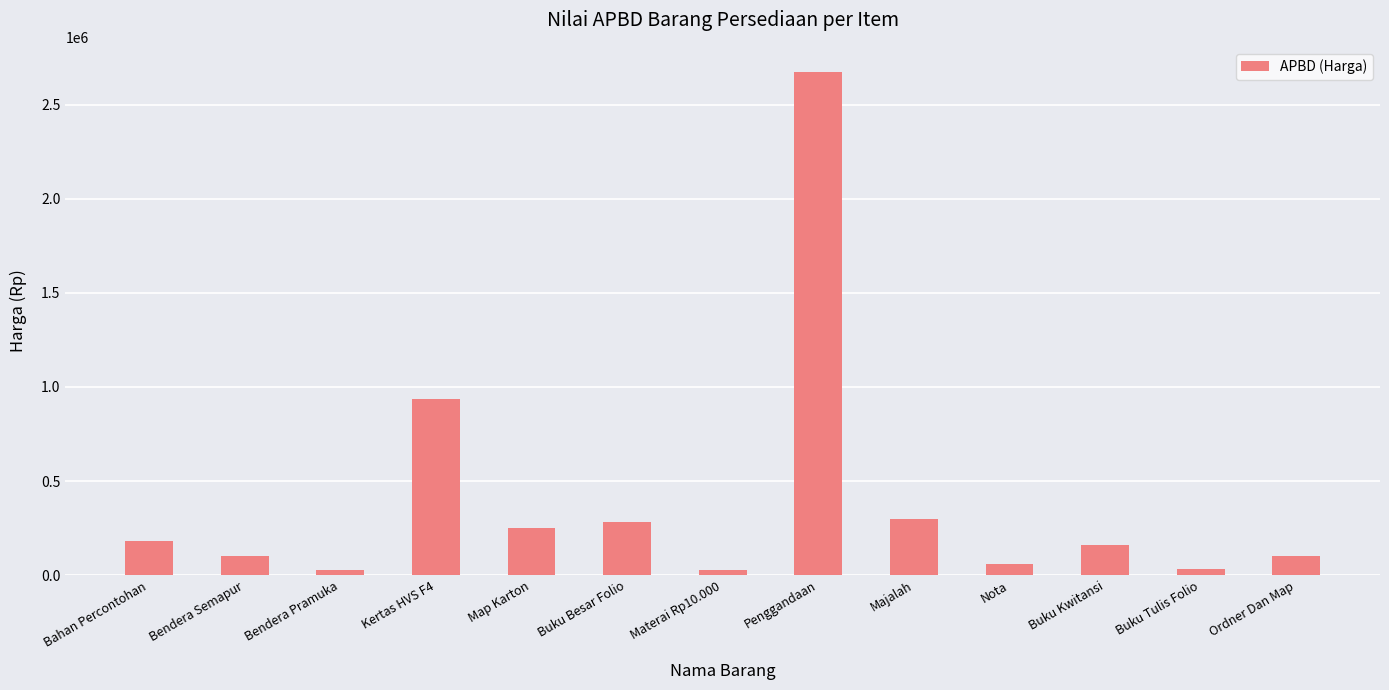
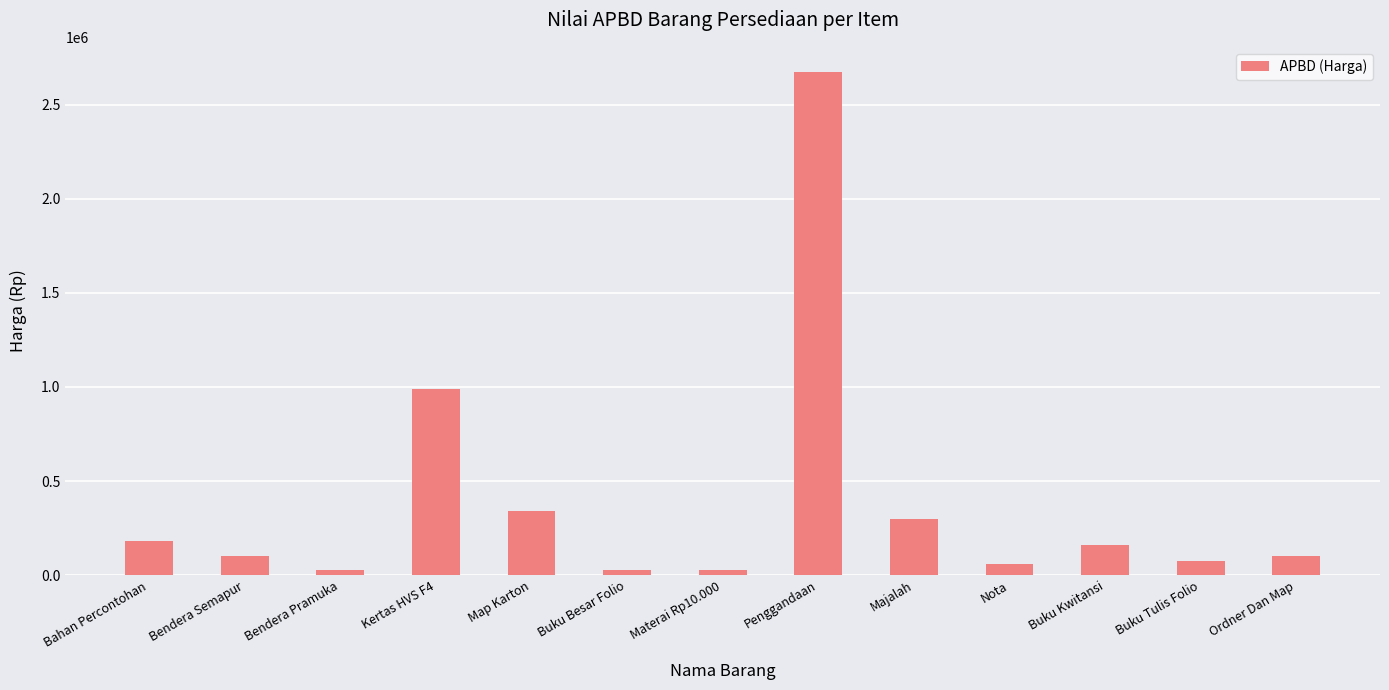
Kertas HVS F4: 940000 -> 990000
Map Karton: 250000 -> 340000
Buku Besar Folio: 280000 -> 30000
Buku Tulis Folio: 30000 -> 80000
